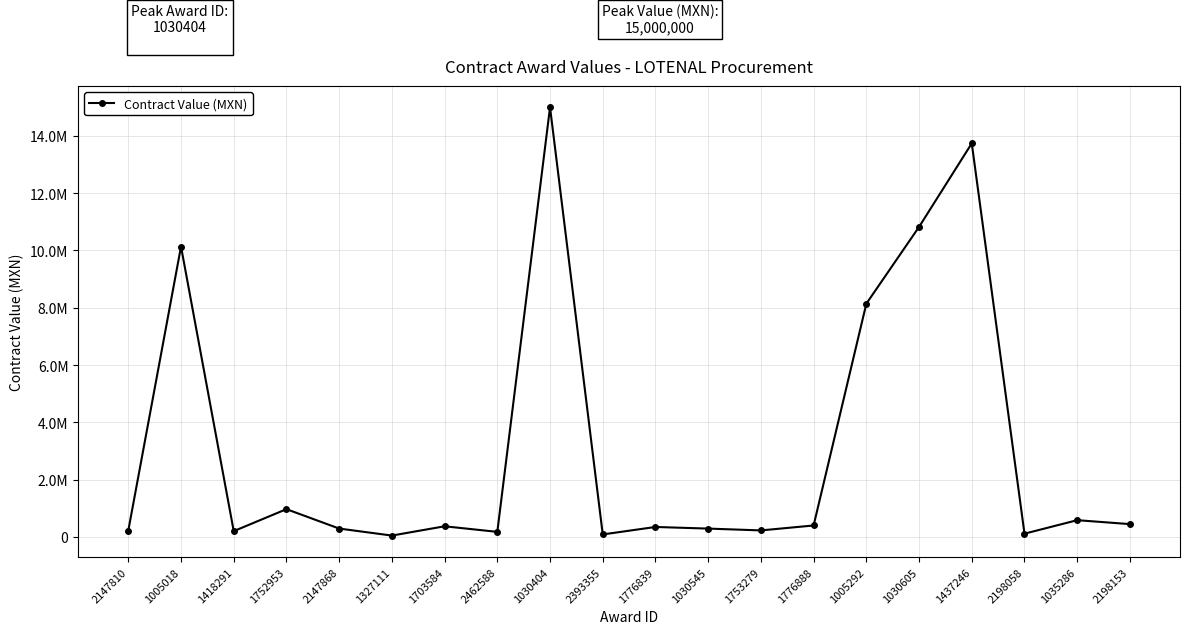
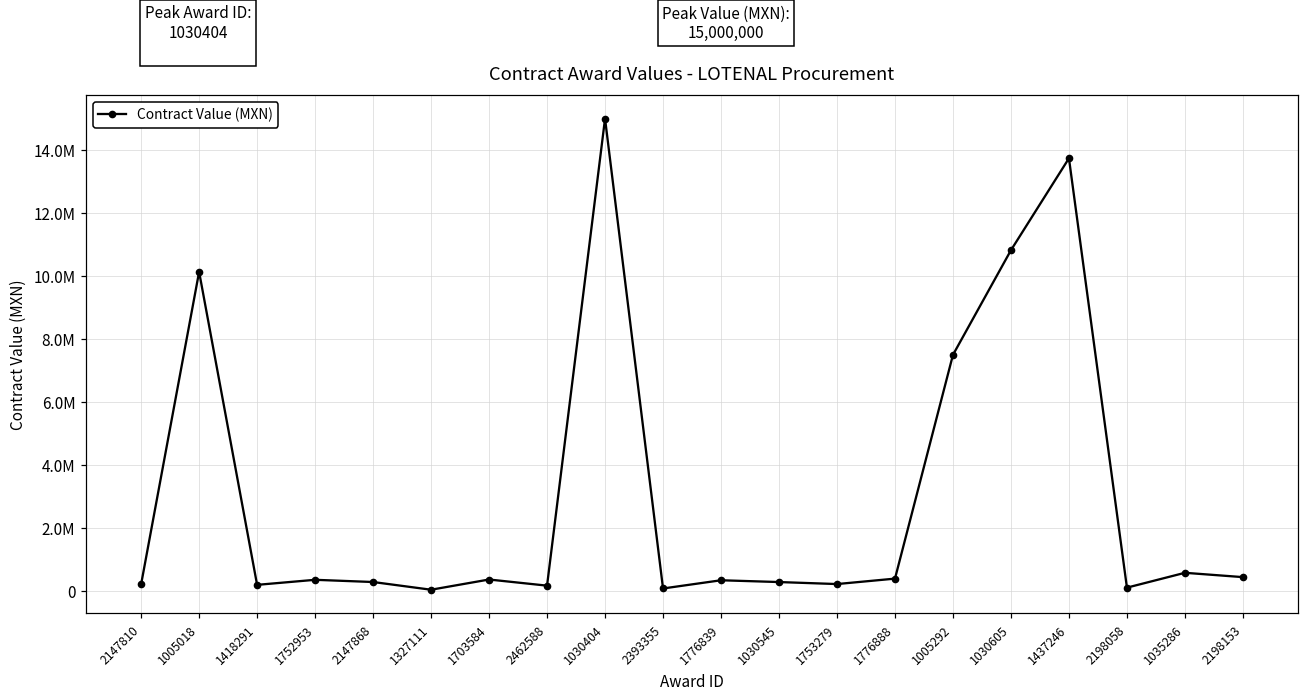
1752953: 1000000 -> 400000
1005292: 8100000 -> 7500000
